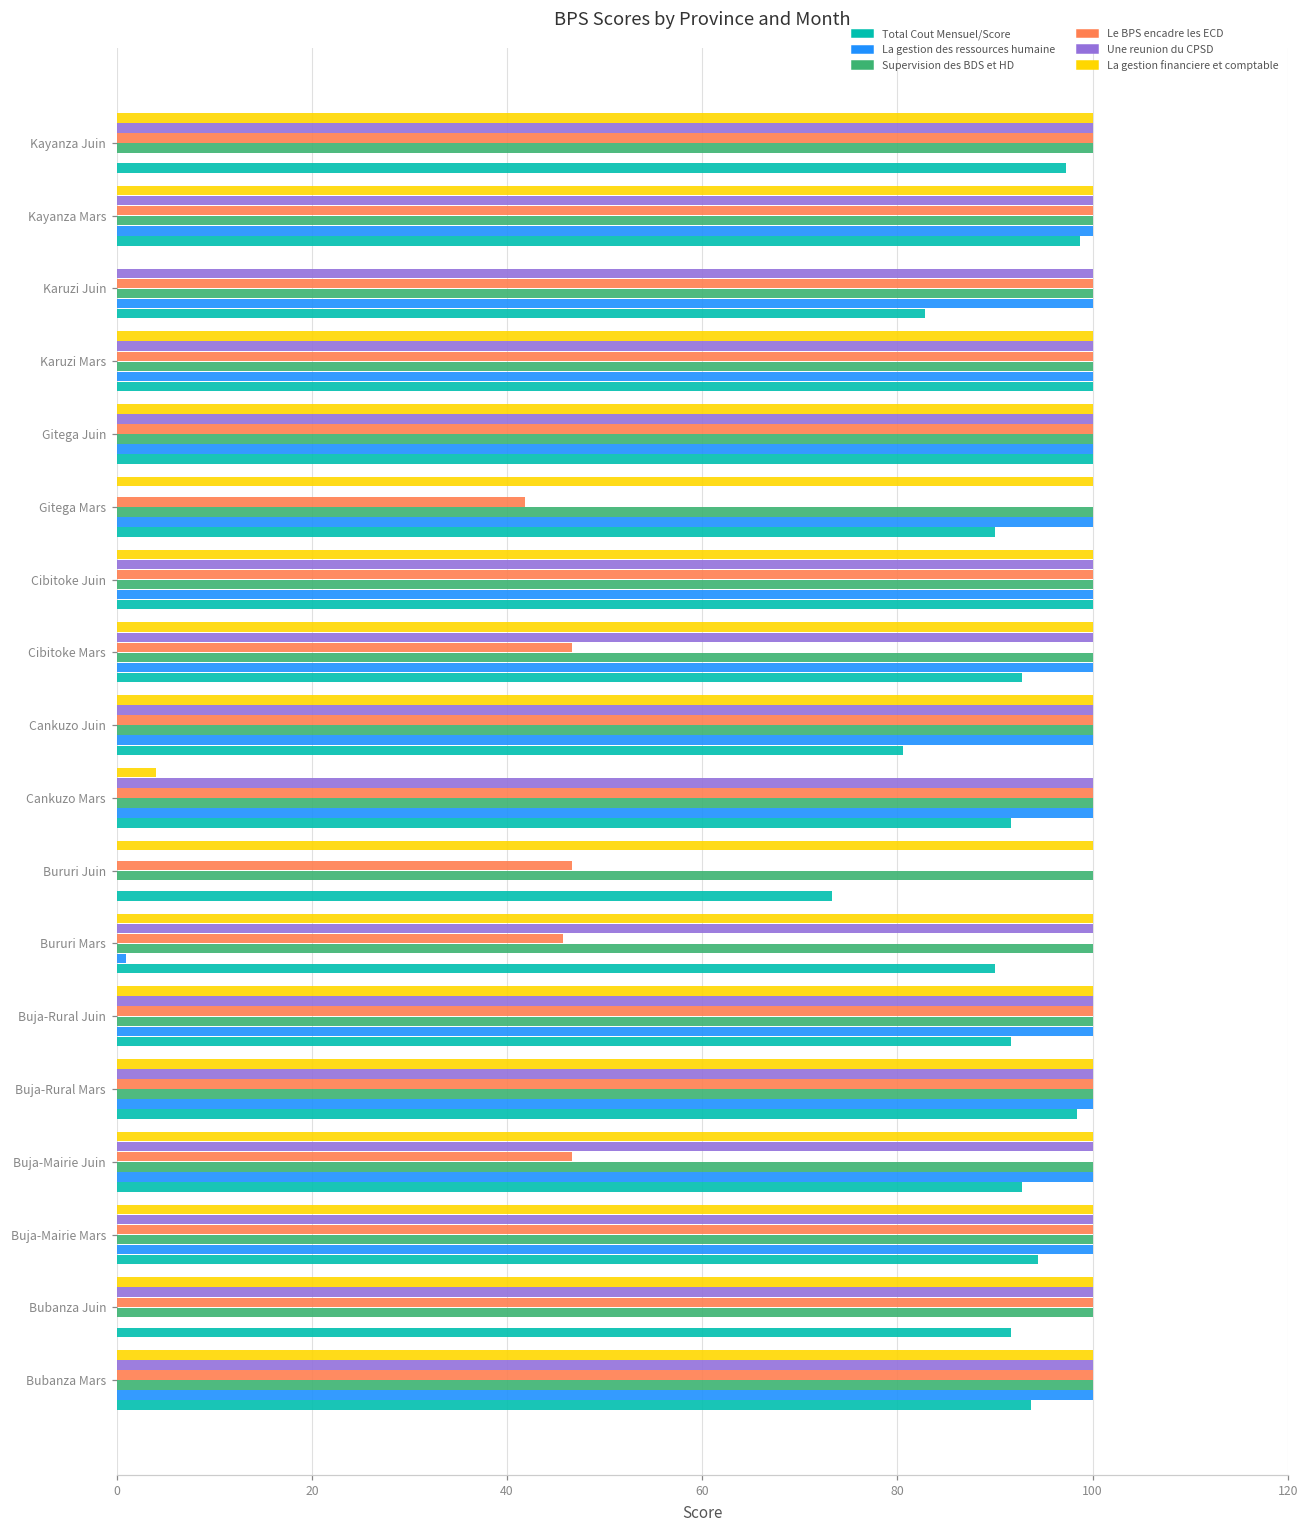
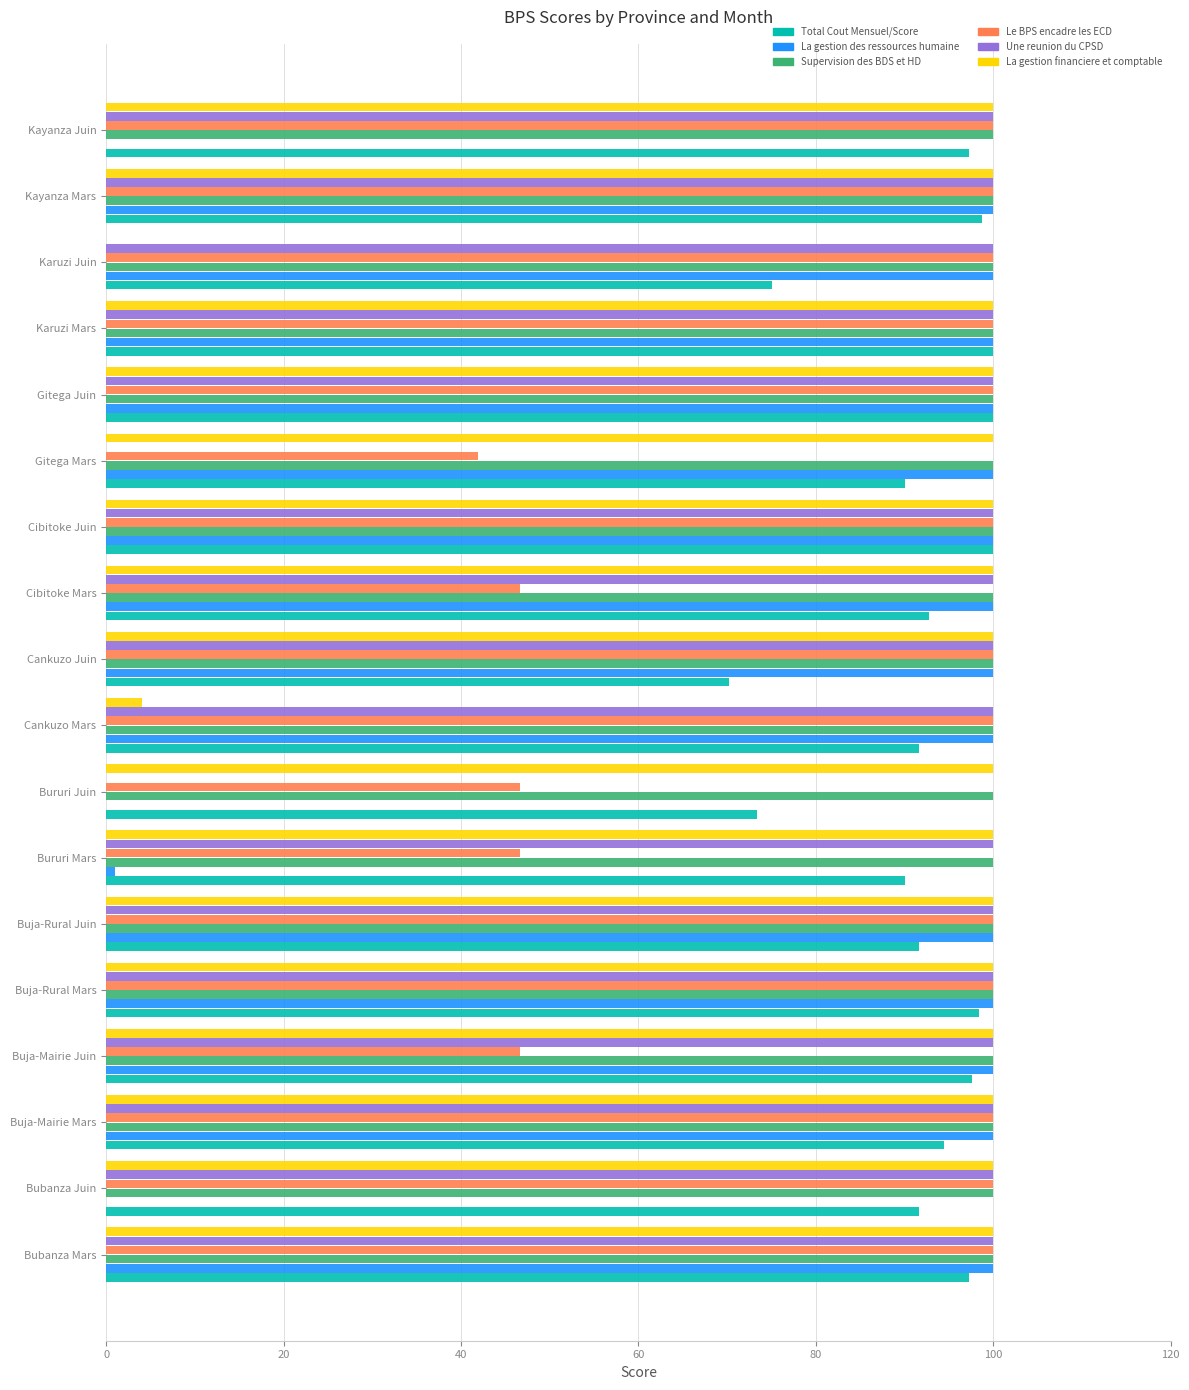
Total Cout Mensuel/Score, Karuzi Juin: 83 -> 75
Total Cout Mensuel/Score, Cankuzo Juin: 81 -> 70
Le BPS encadre les ECD, Bururi Mars: 46 -> 47
Total Cout Mensuel/Score, Buja-Mairie Juin: 93 -> 98
Total Cout Mensuel/Score, Bubanza Mars: 94 -> 97
